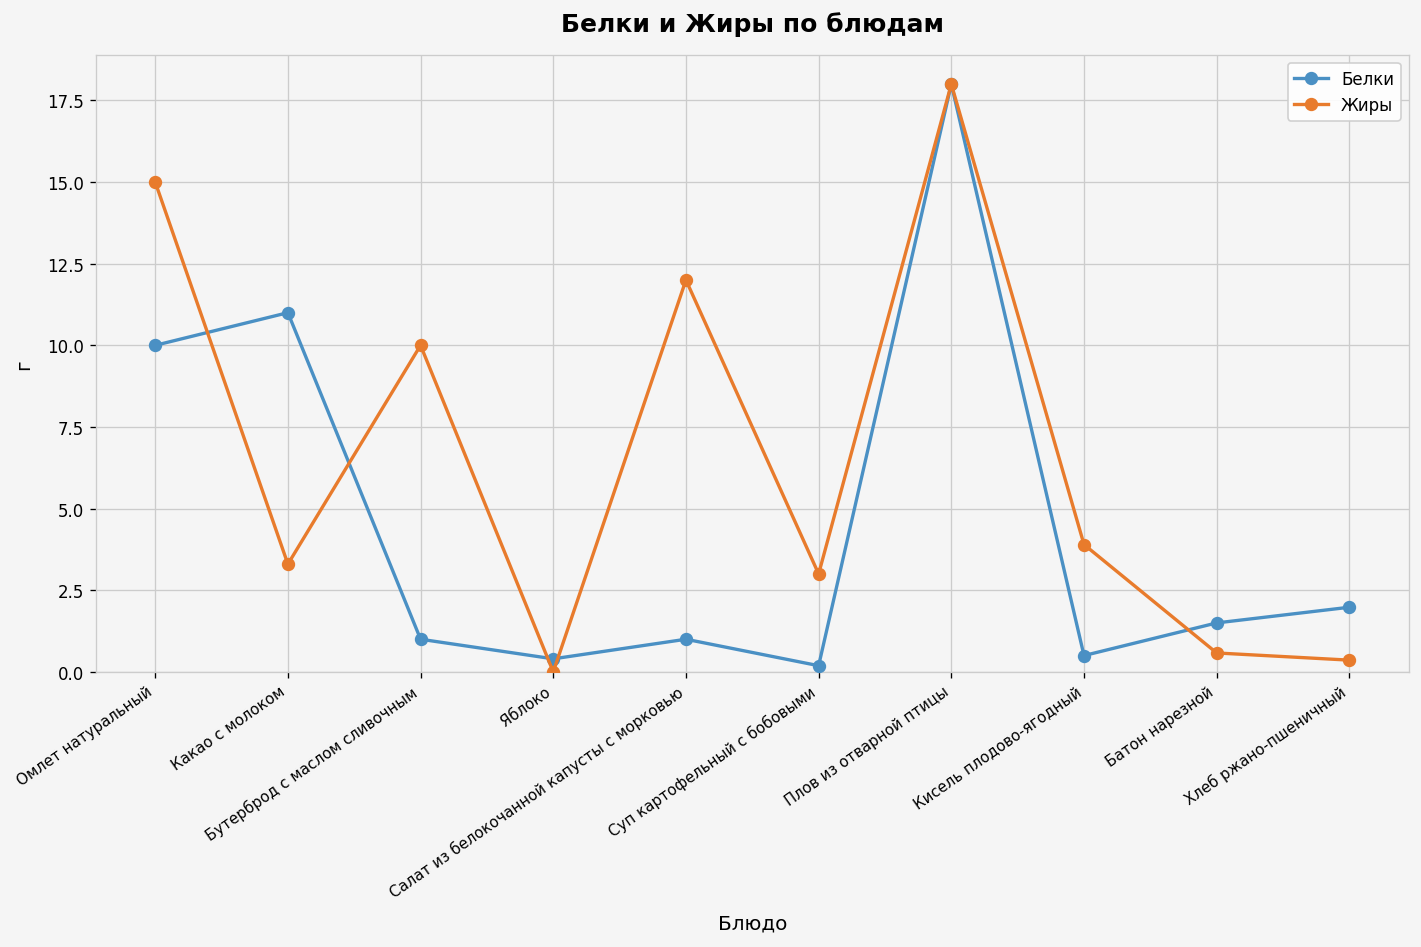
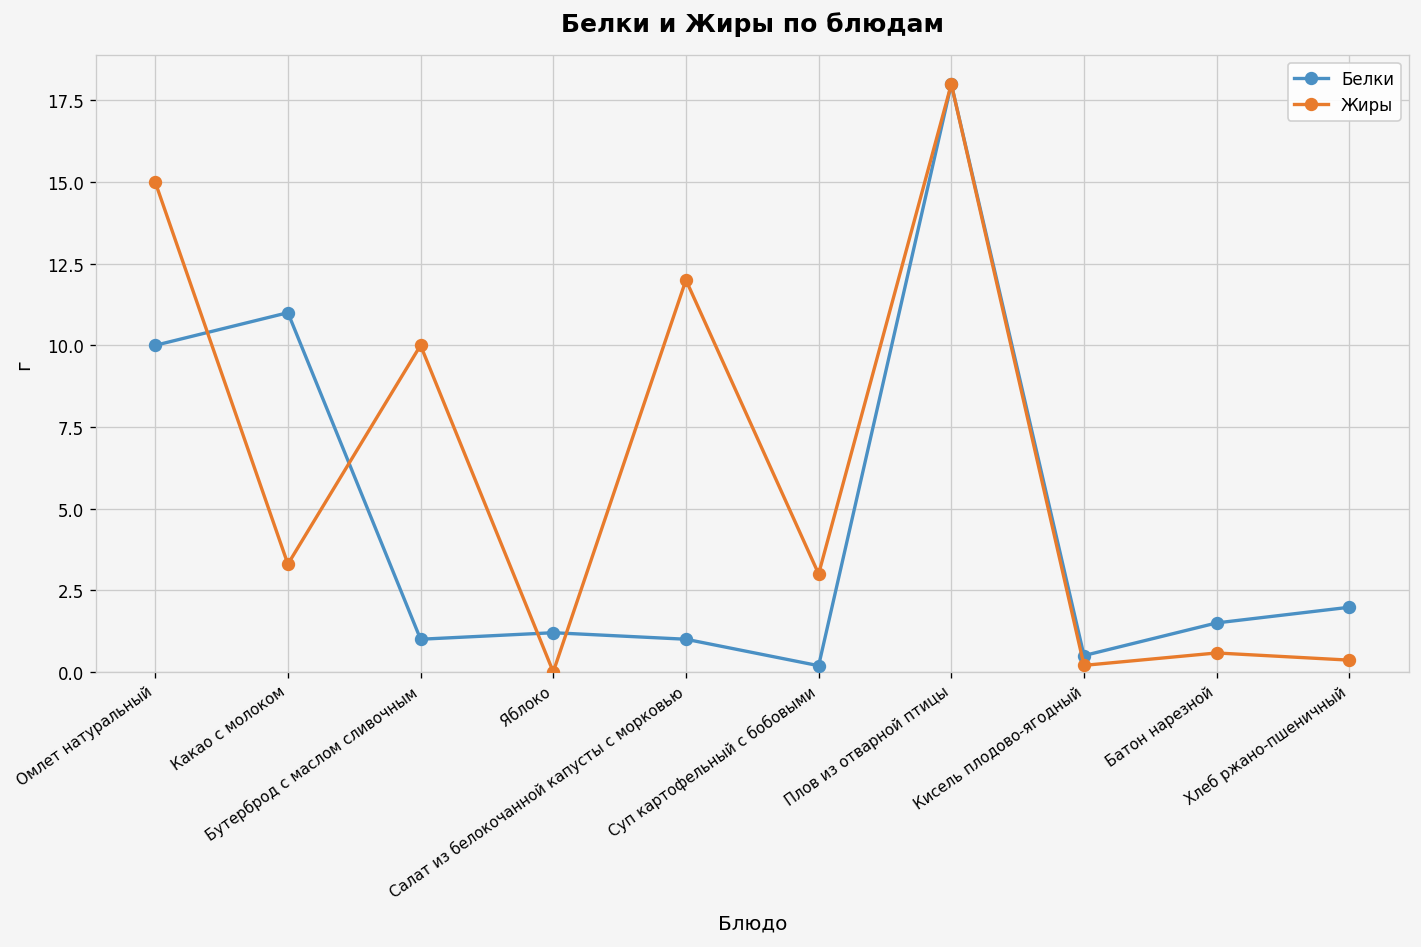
Белки, Яблоко: 0.4 -> 1.2
Жиры, Кисель плодово-ягодный: 3.9 -> 0.2
